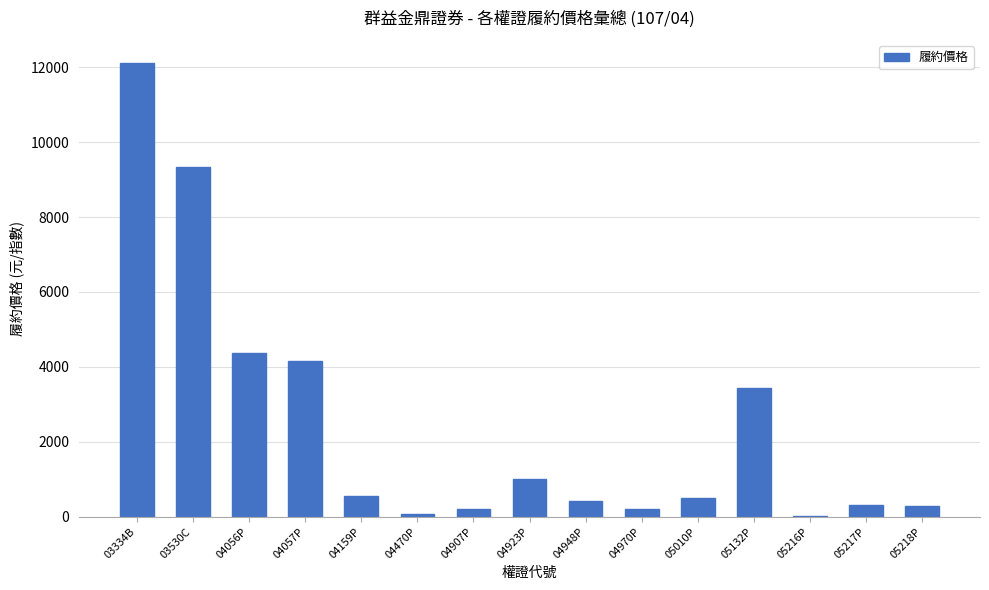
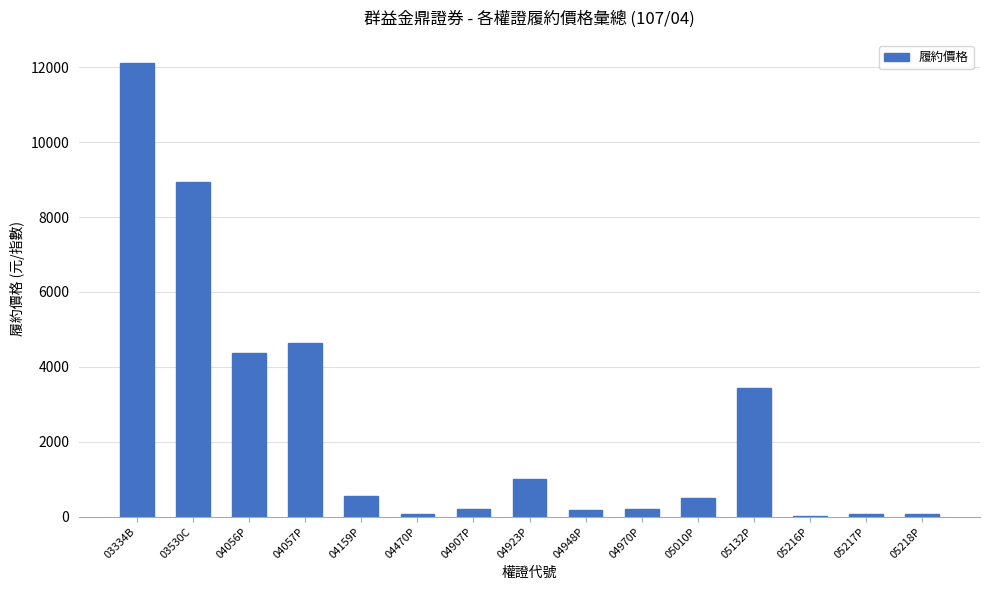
03530C: 9300 -> 8900
04057P: 4100 -> 4600
04948P: 400 -> 200
05217P: 300 -> 100
05218P: 300 -> 100
